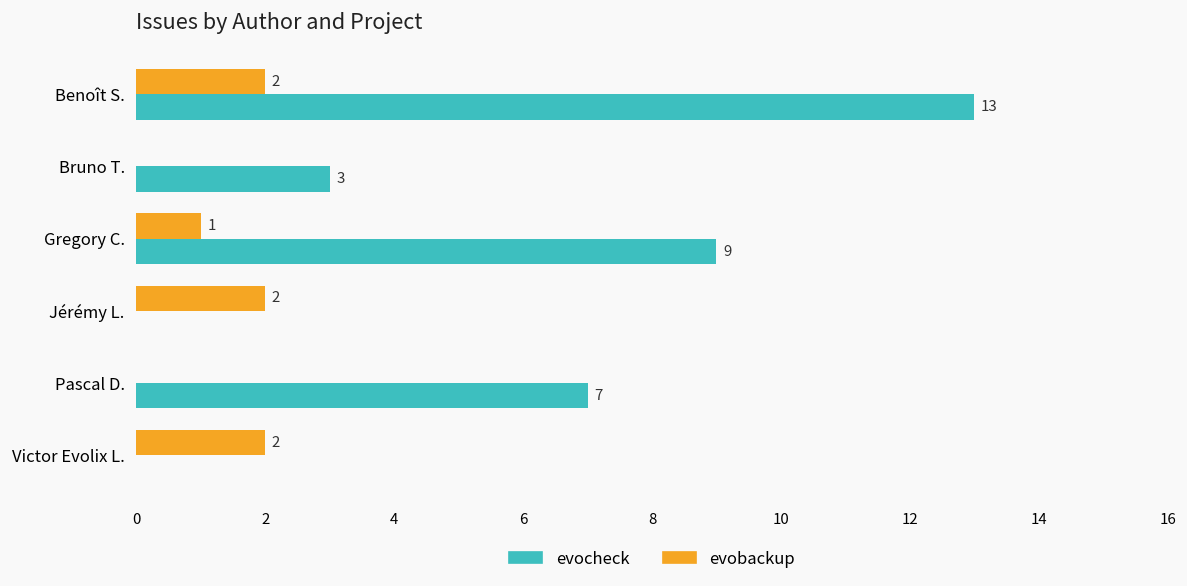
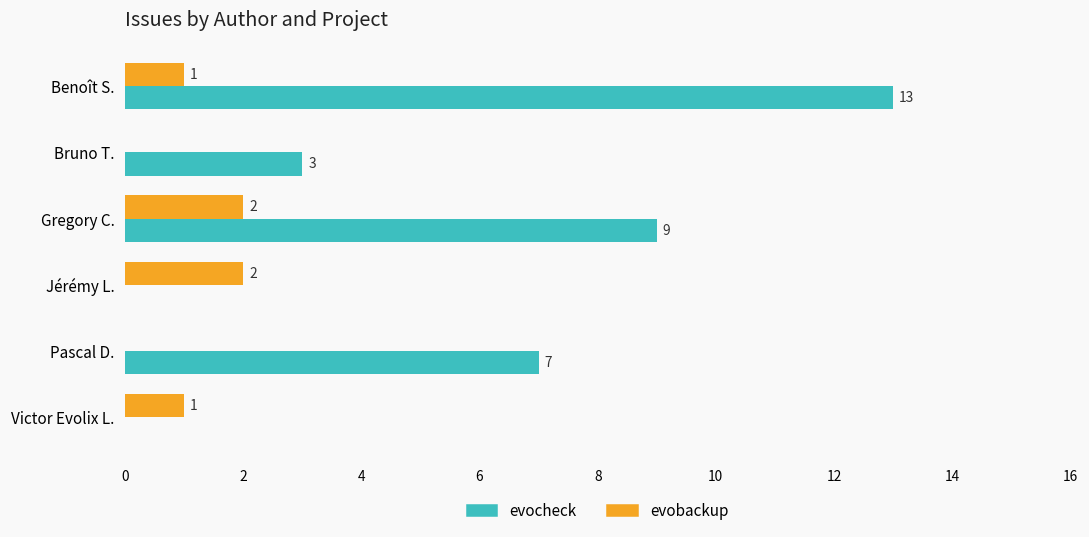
evobackup, Benoît S.: 2 -> 1
evobackup, Gregory C.: 1 -> 2
evobackup, Victor Evolix L.: 2 -> 1
